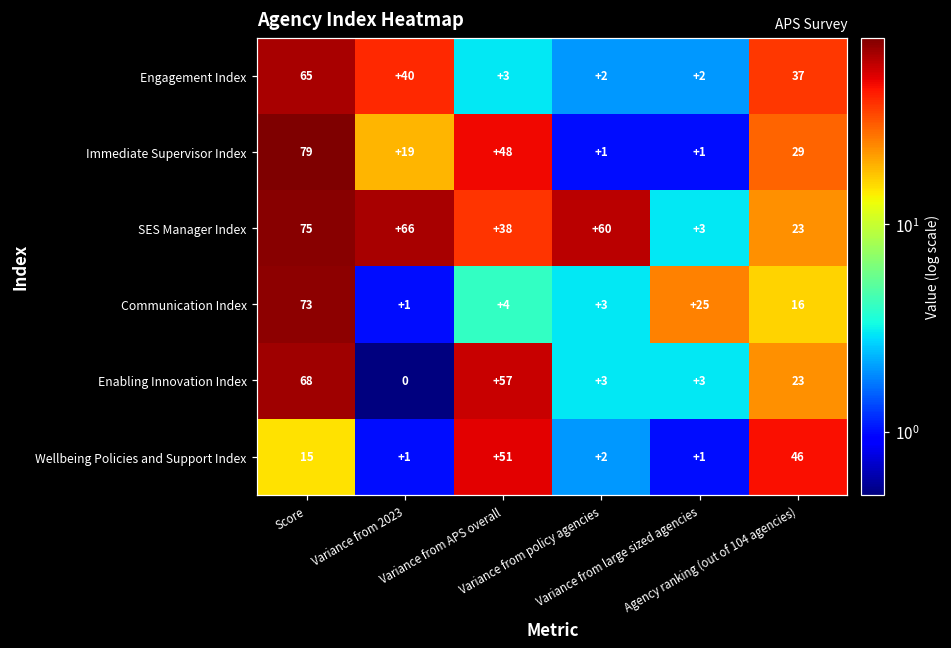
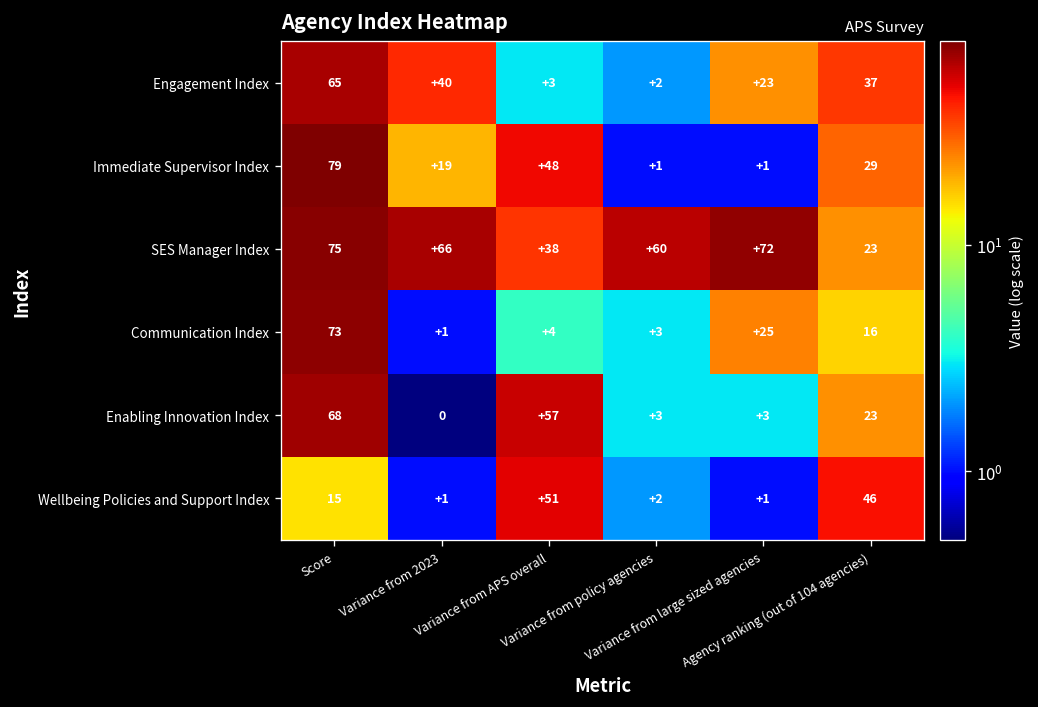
Engagement Index, Variance from large sized agencies: +2 -> +23
SES Manager Index, Variance from large sized agencies: +3 -> +72
